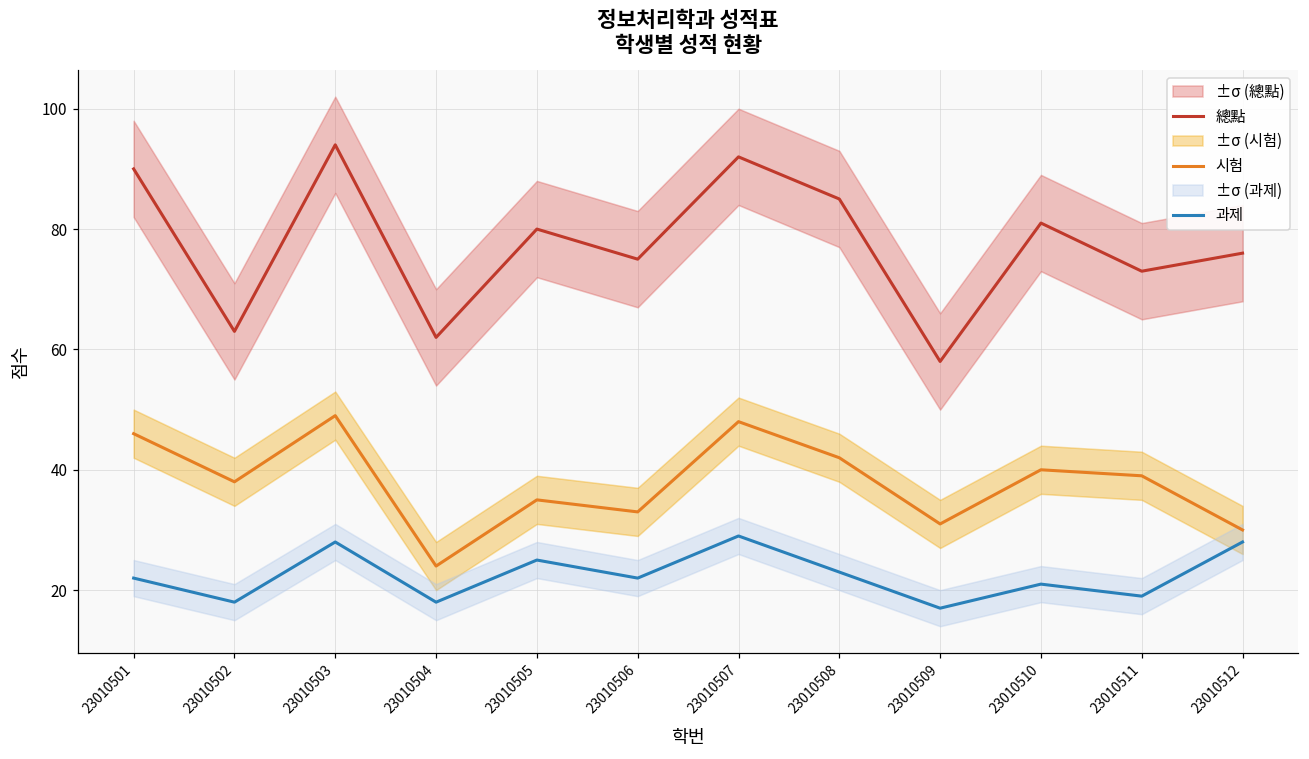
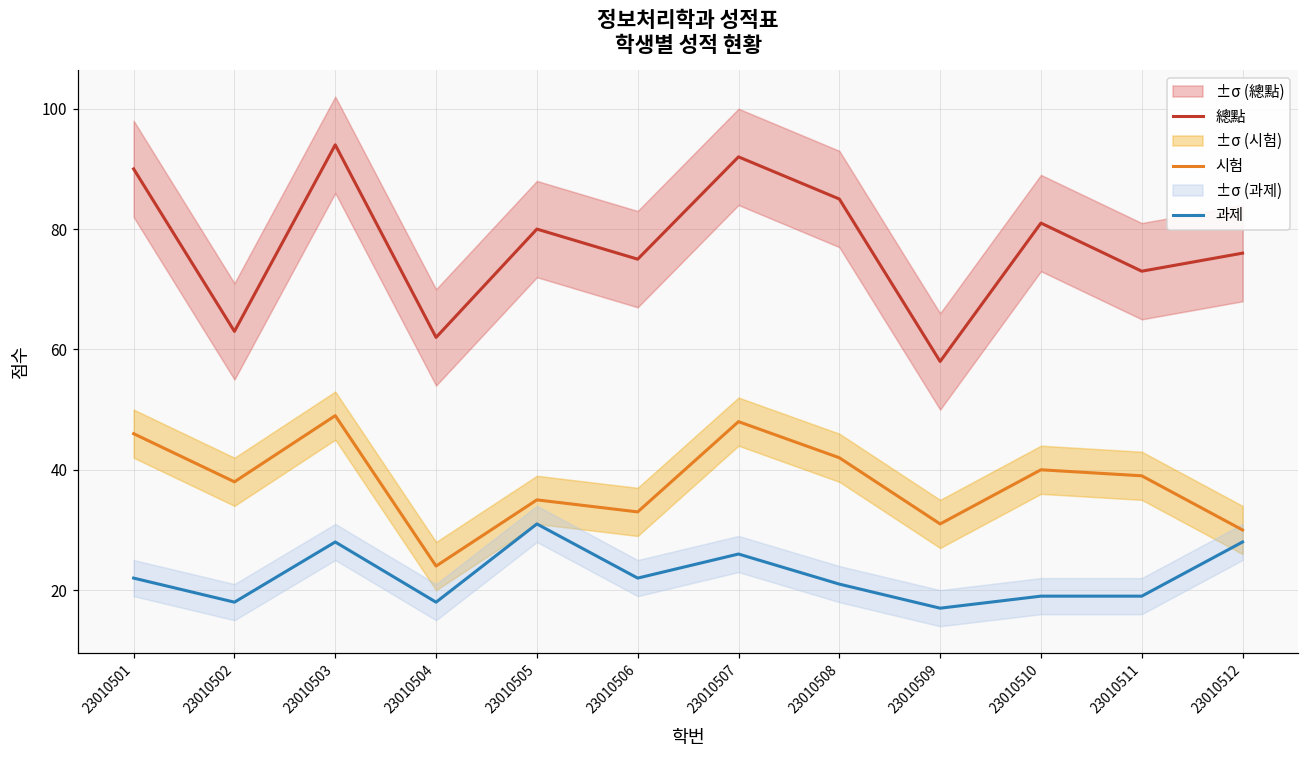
과제, 23010505: 25 -> 31
과제, 23010507: 29 -> 26
과제, 23010508: 23 -> 21
과제, 23010510: 21 -> 19
